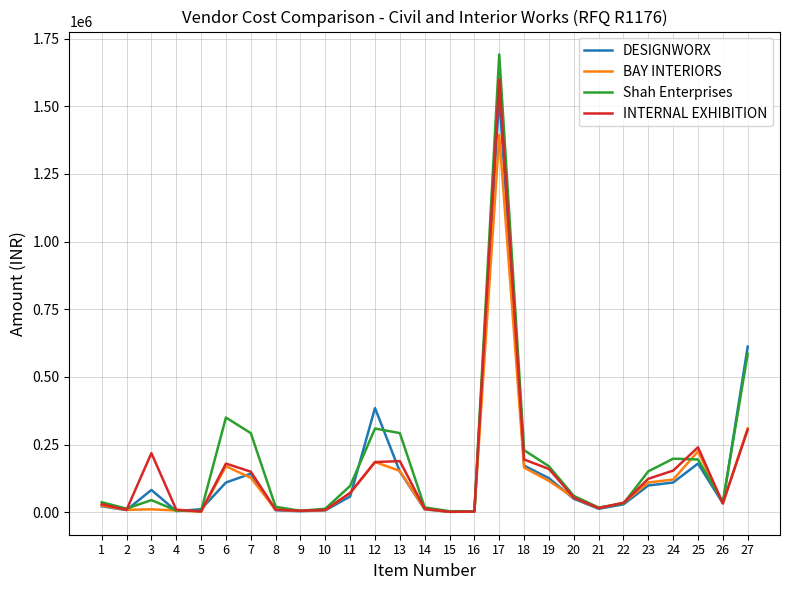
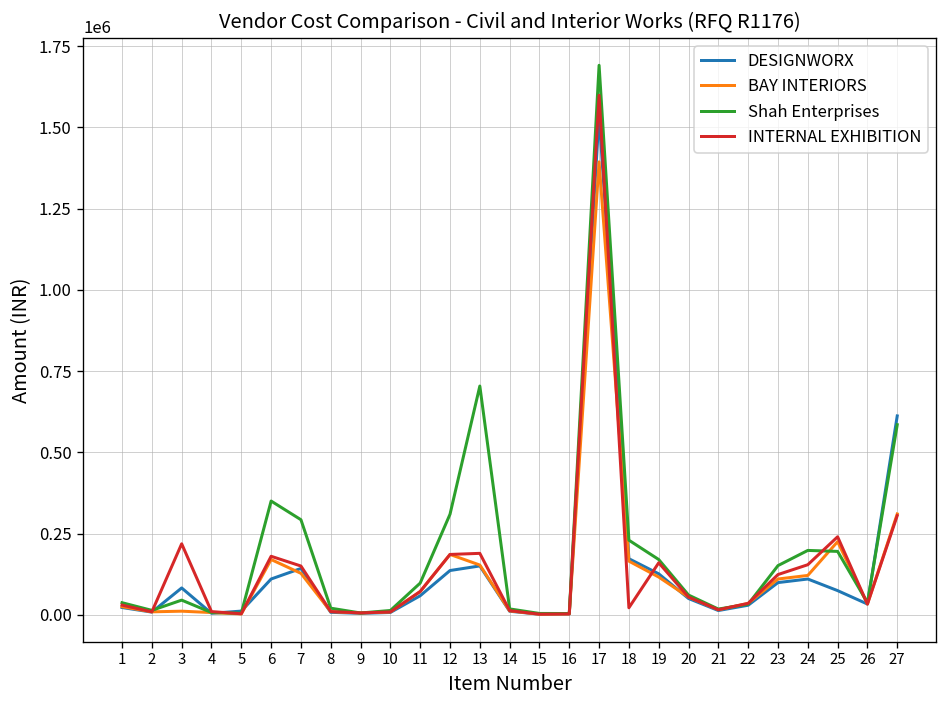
DESIGNWORX, 12: 380000 -> 140000
Shah Enterprises, 13: 290000 -> 700000
INTERNAL EXHIBITION, 18: 200000 -> 20000
DESIGNWORX, 25: 180000 -> 70000
